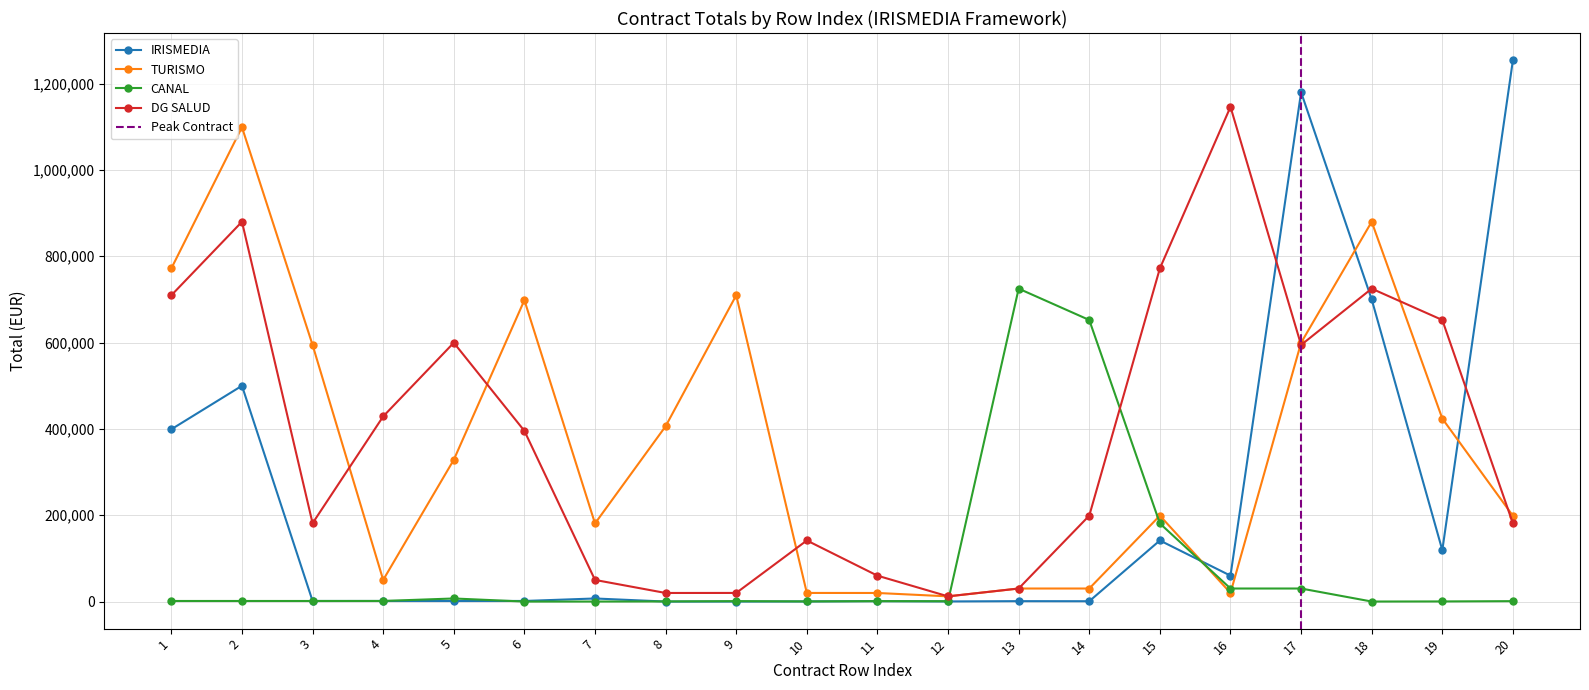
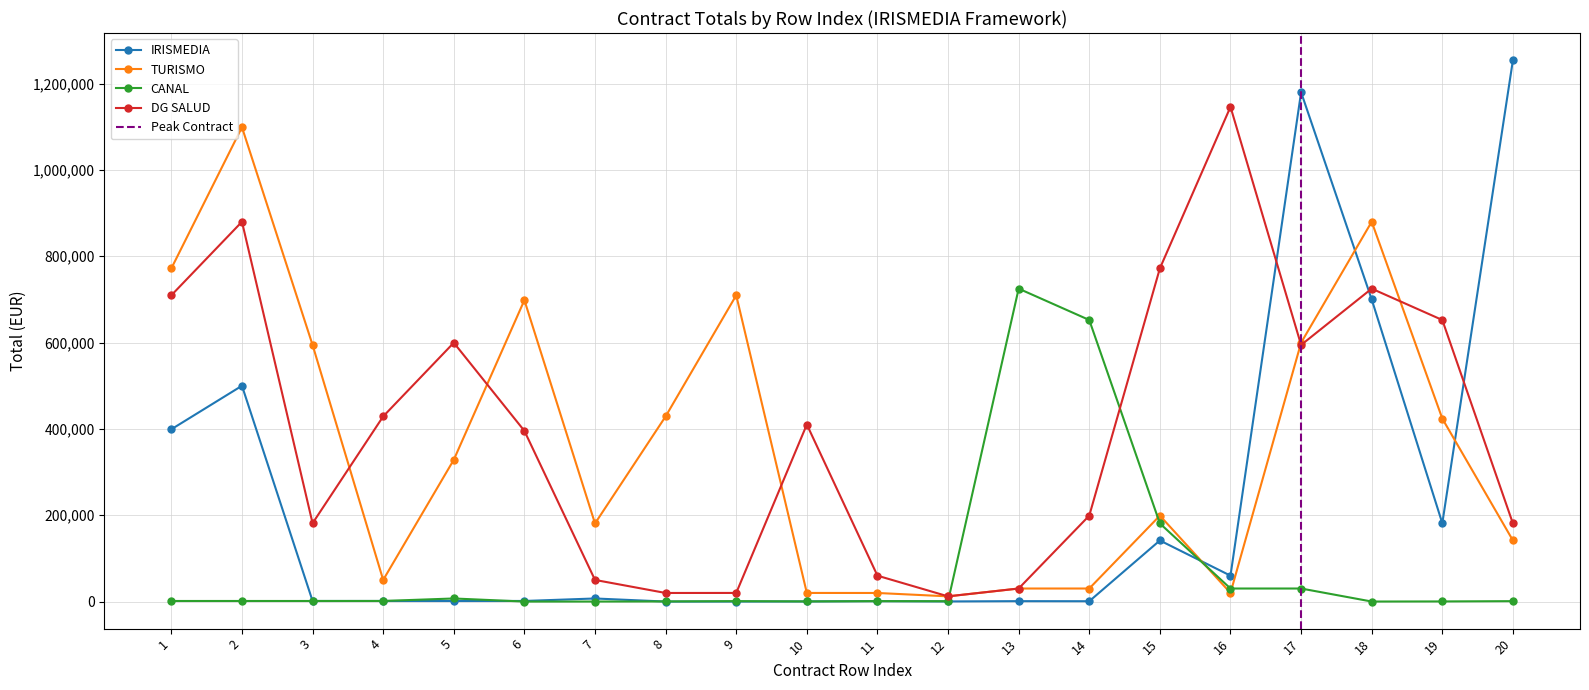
TURISMO, 8: 410,000 -> 430,000
DG SALUD, 10: 140,000 -> 410,000
IRISMEDIA, 19: 120,000 -> 180,000
TURISMO, 20: 200,000 -> 140,000
